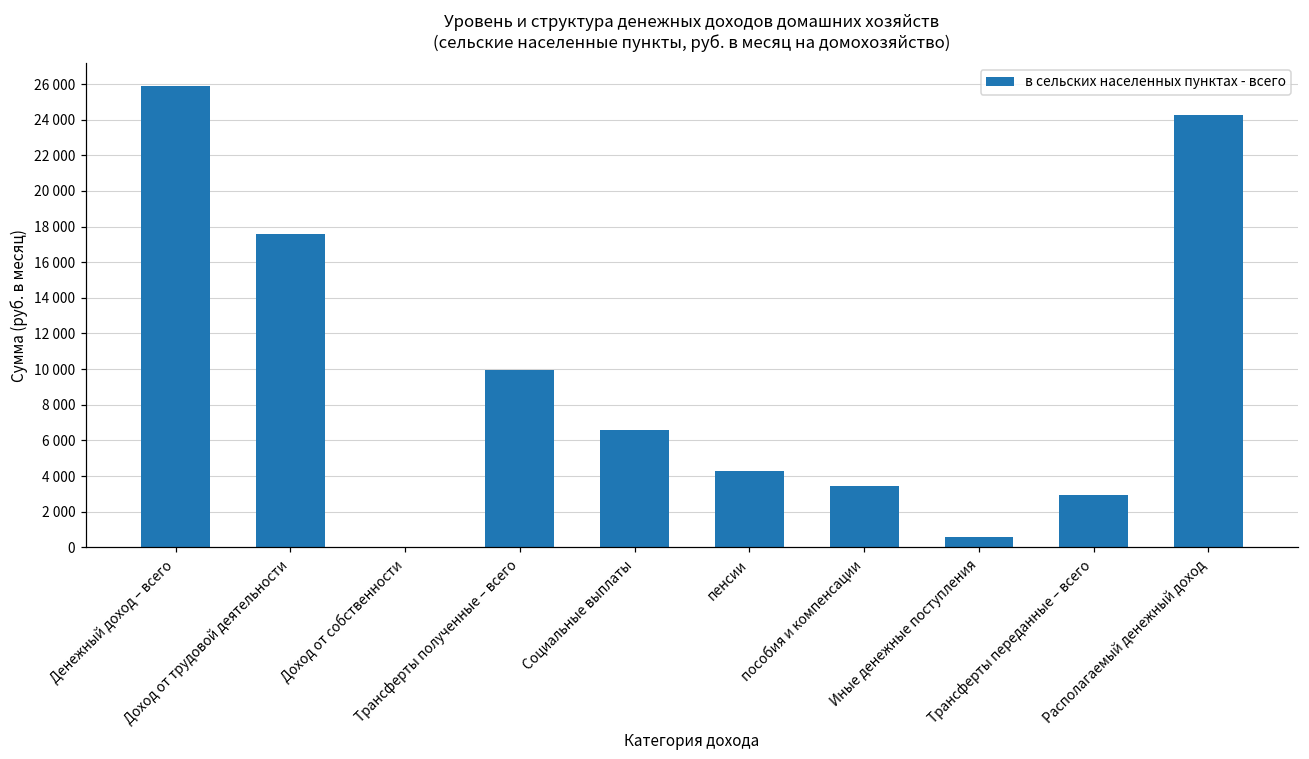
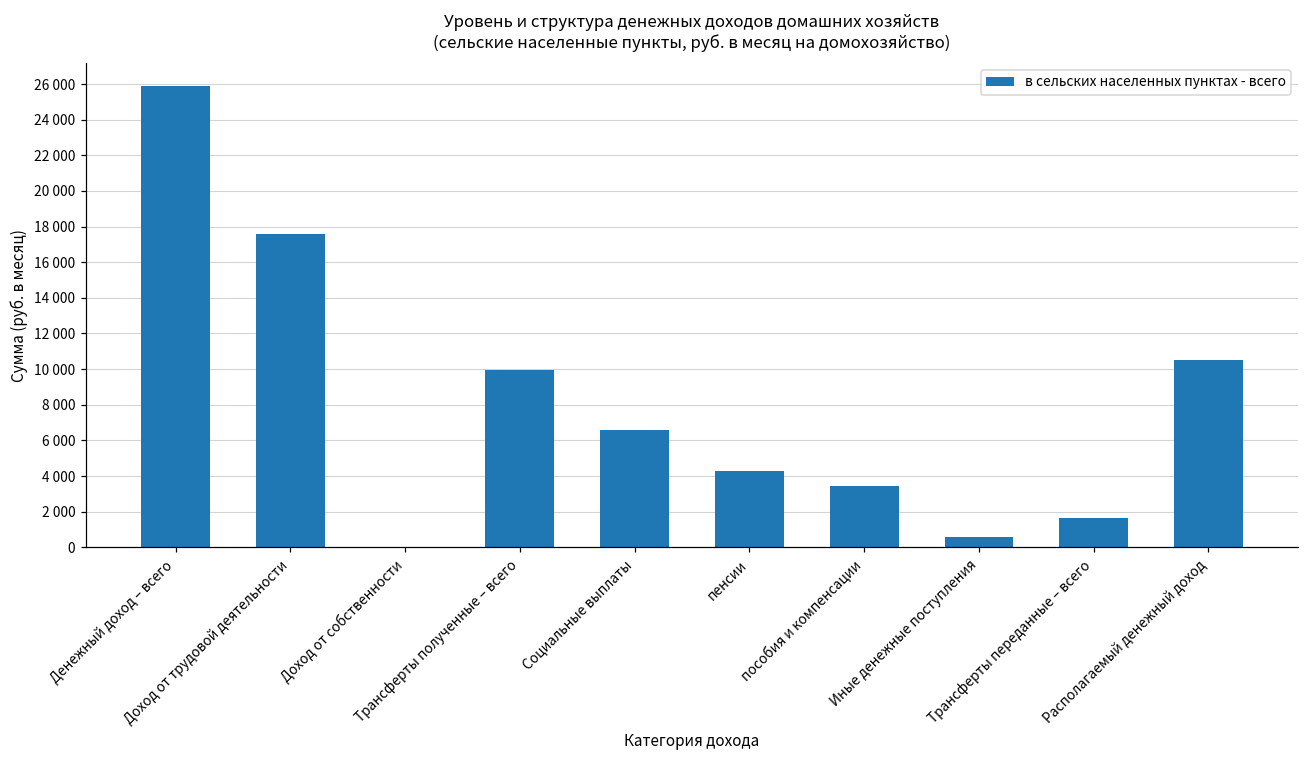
Трансферты переданные – всего: 3000 -> 1600
Располагаемый денежный доход: 24300 -> 10500
